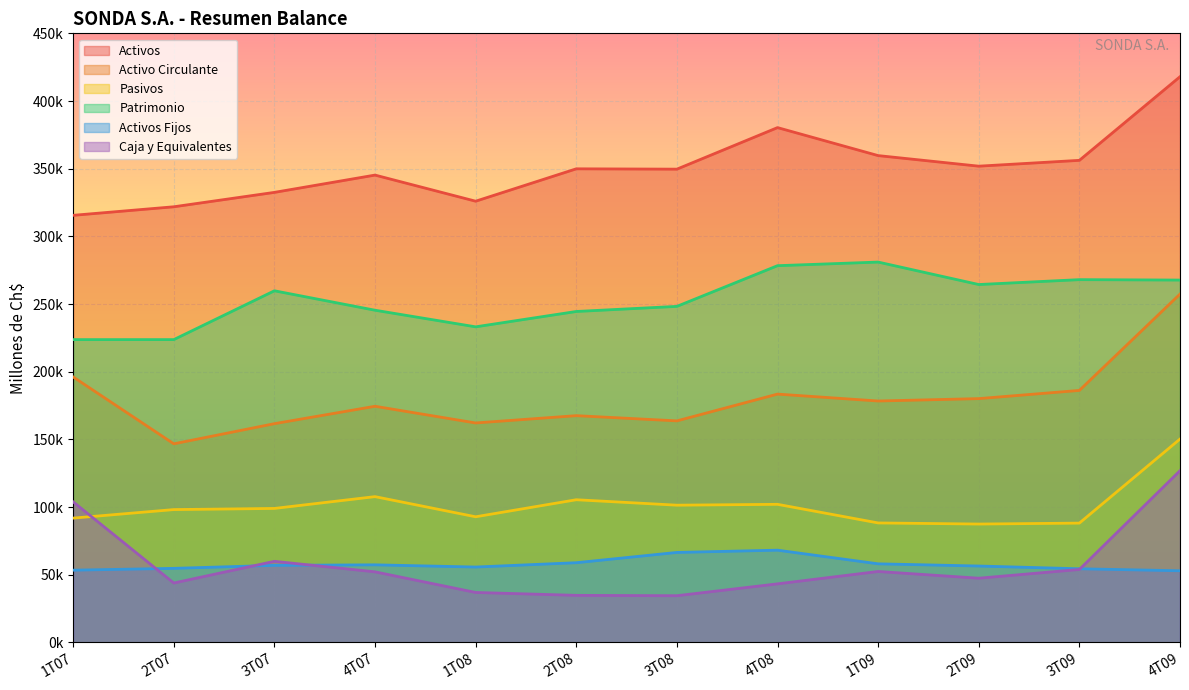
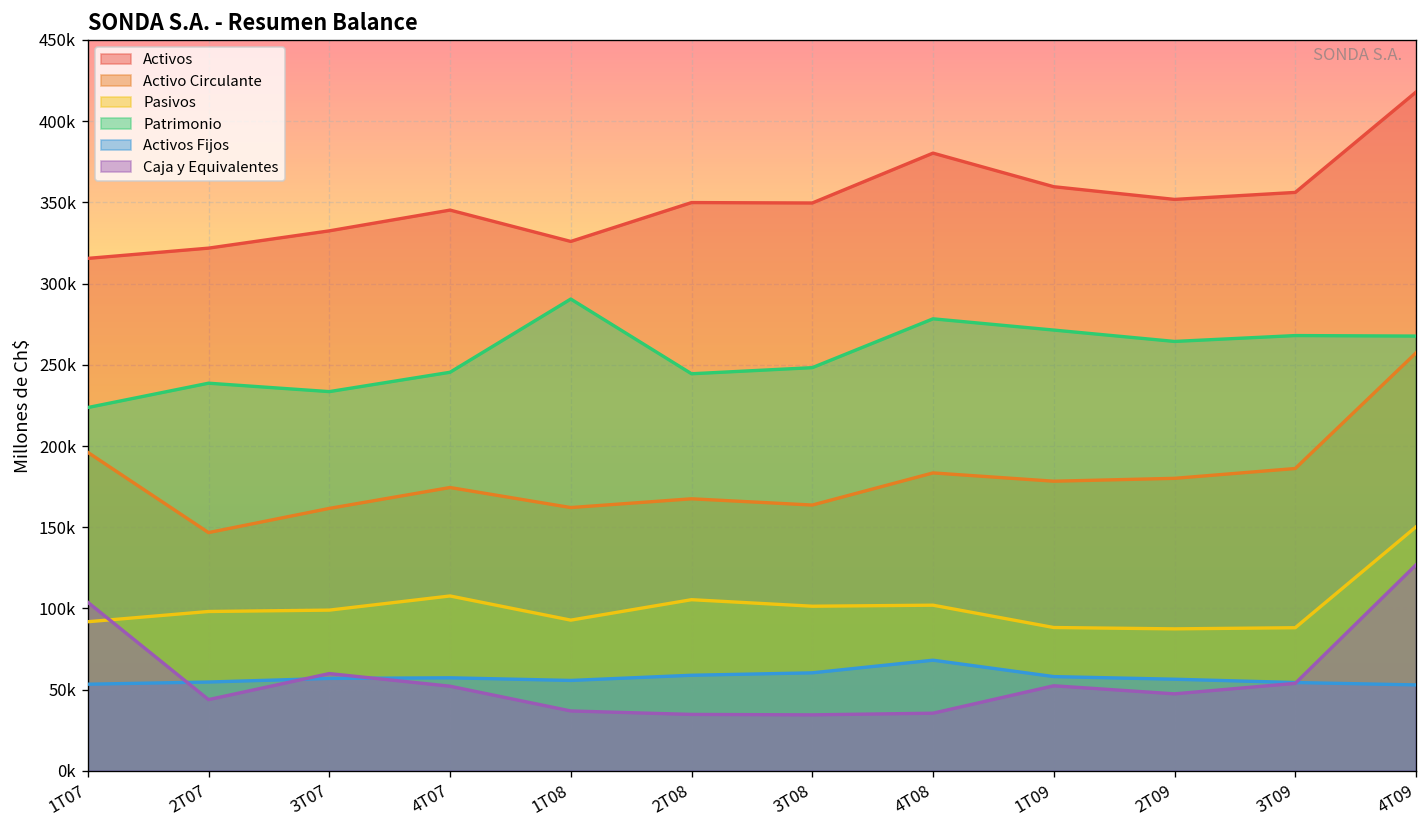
Patrimonio, 2T07: 224000 -> 239000
Patrimonio, 3T07: 260000 -> 234000
Patrimonio, 1T08: 233000 -> 291000
Activos Fijos, 3T08: 66000 -> 60000
Caja y Equivalentes, 4T08: 43000 -> 36000
Patrimonio, 1T09: 281000 -> 271000
